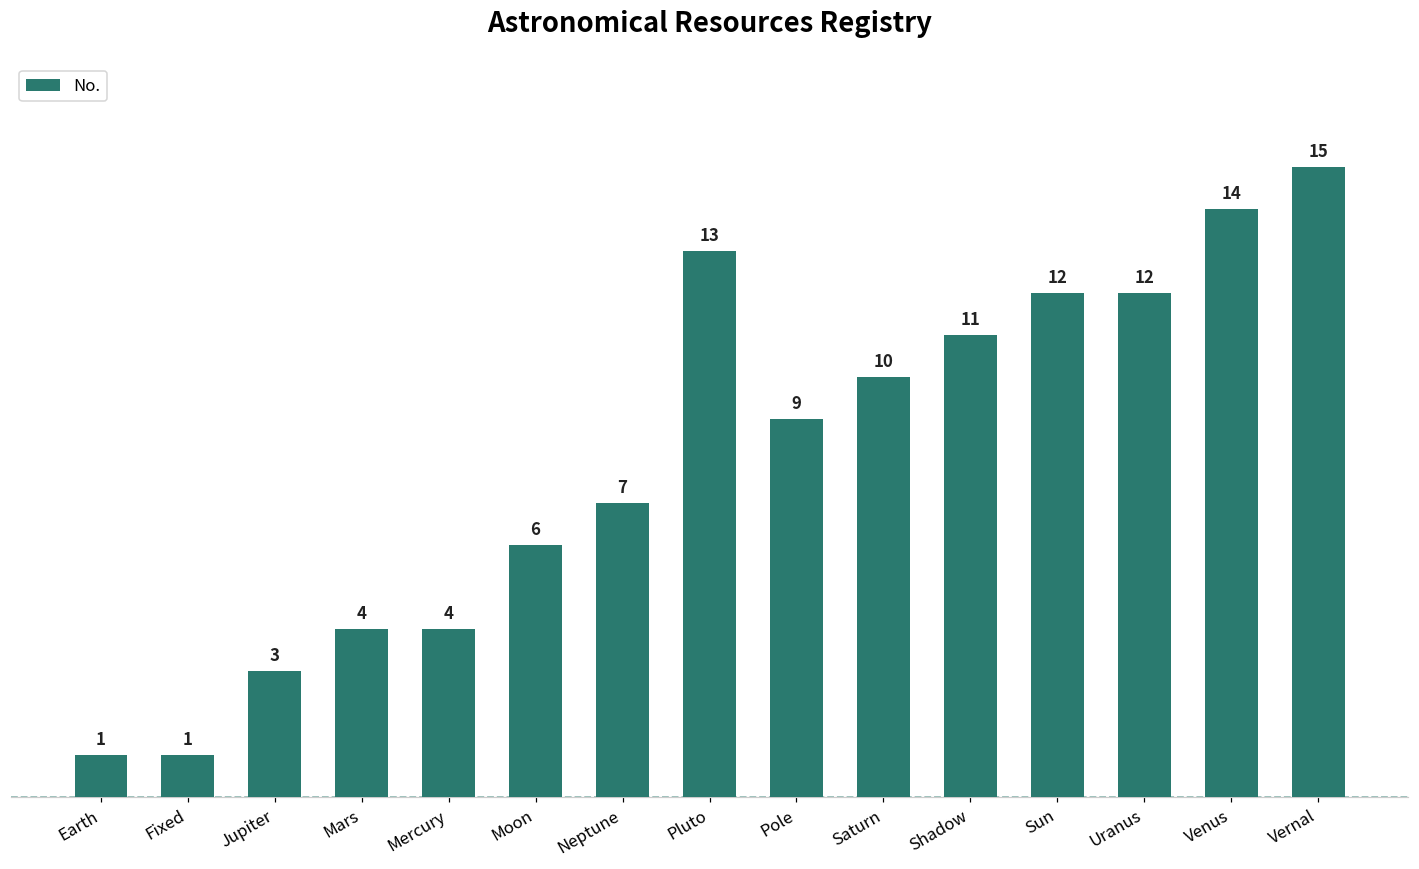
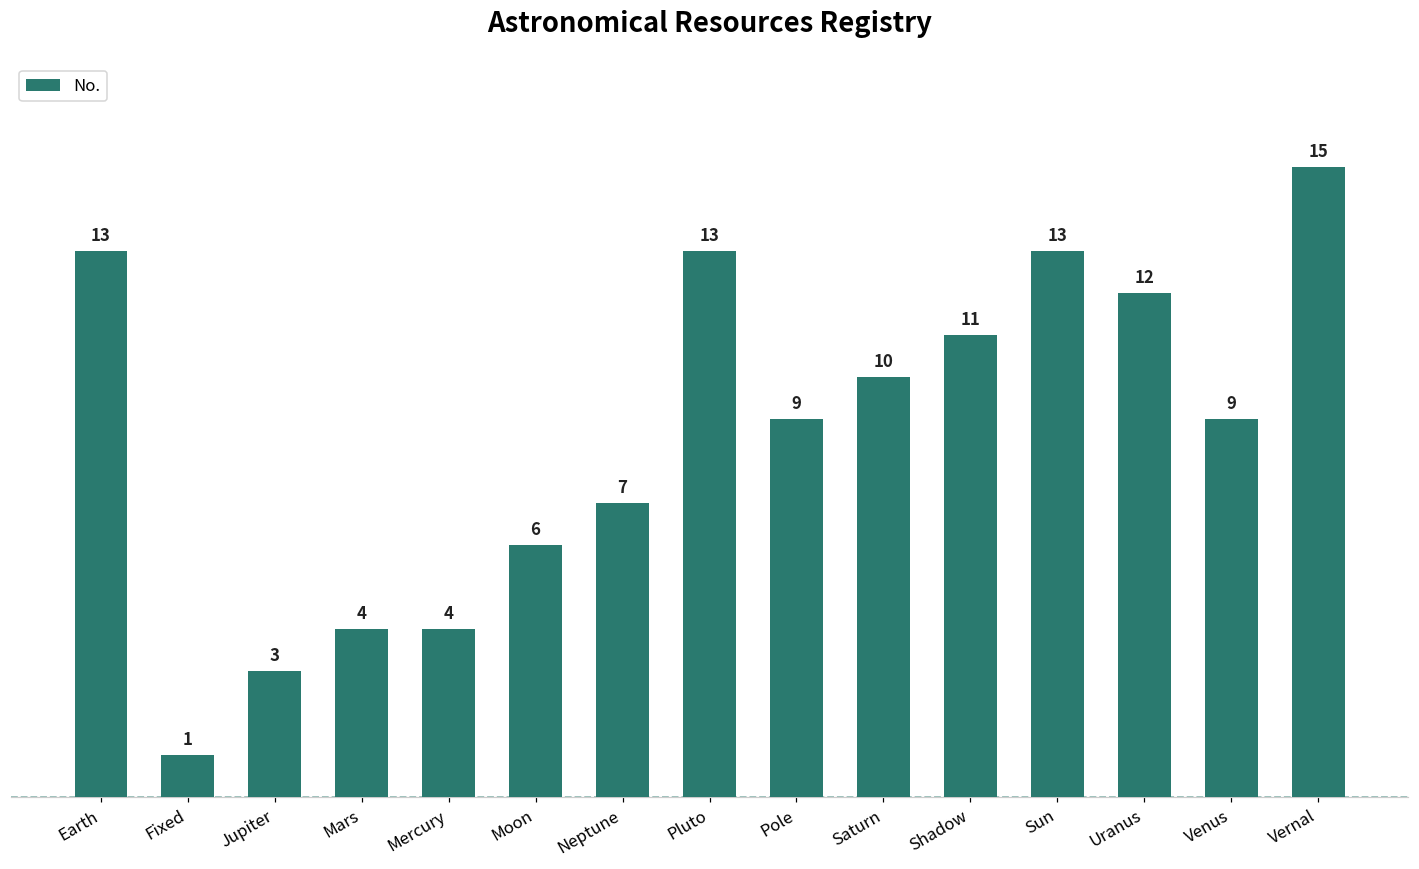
Earth: 1 -> 13
Sun: 12 -> 13
Venus: 14 -> 9
